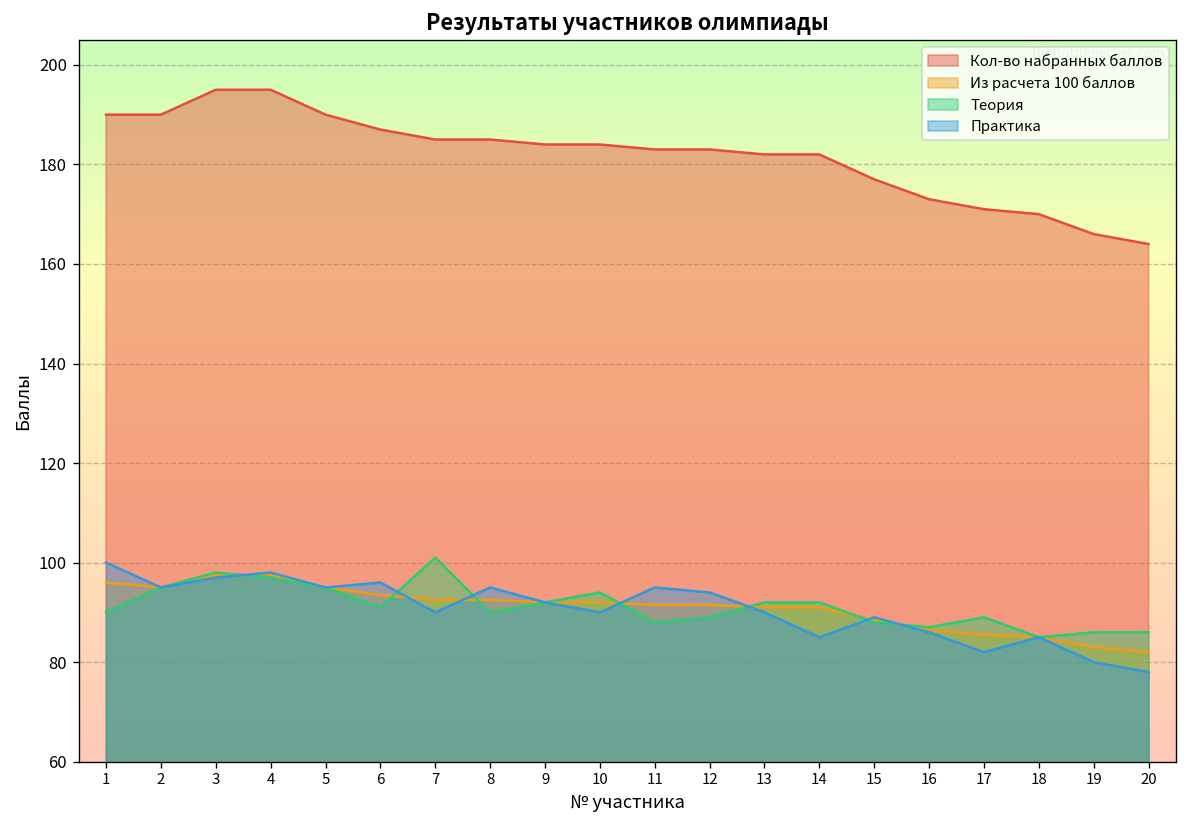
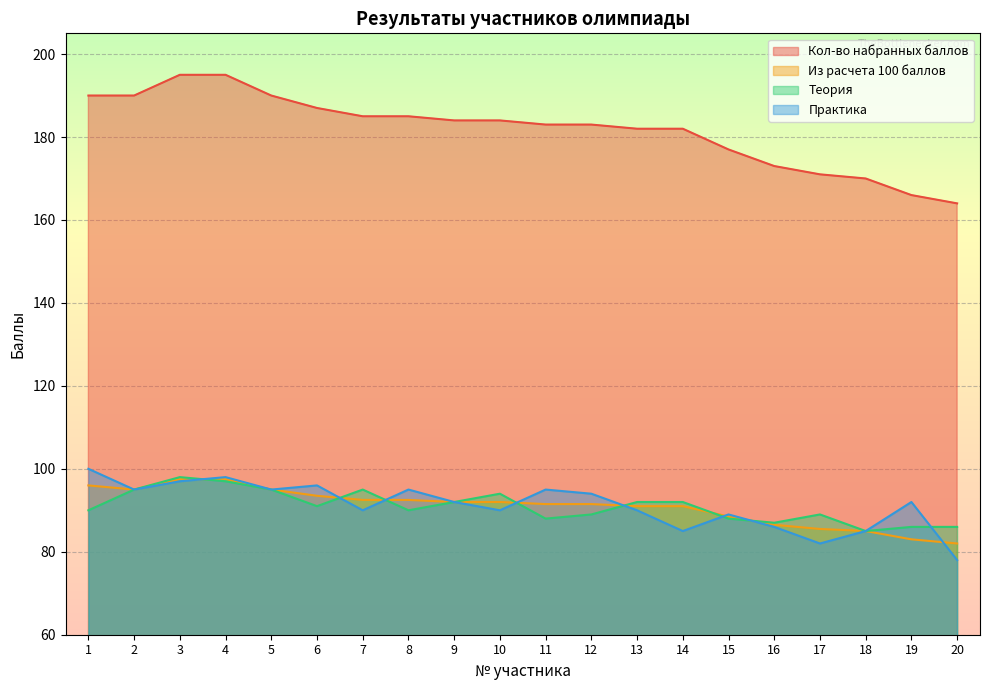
Теория, 7: 101 -> 95
Практика, 19: 80 -> 92
